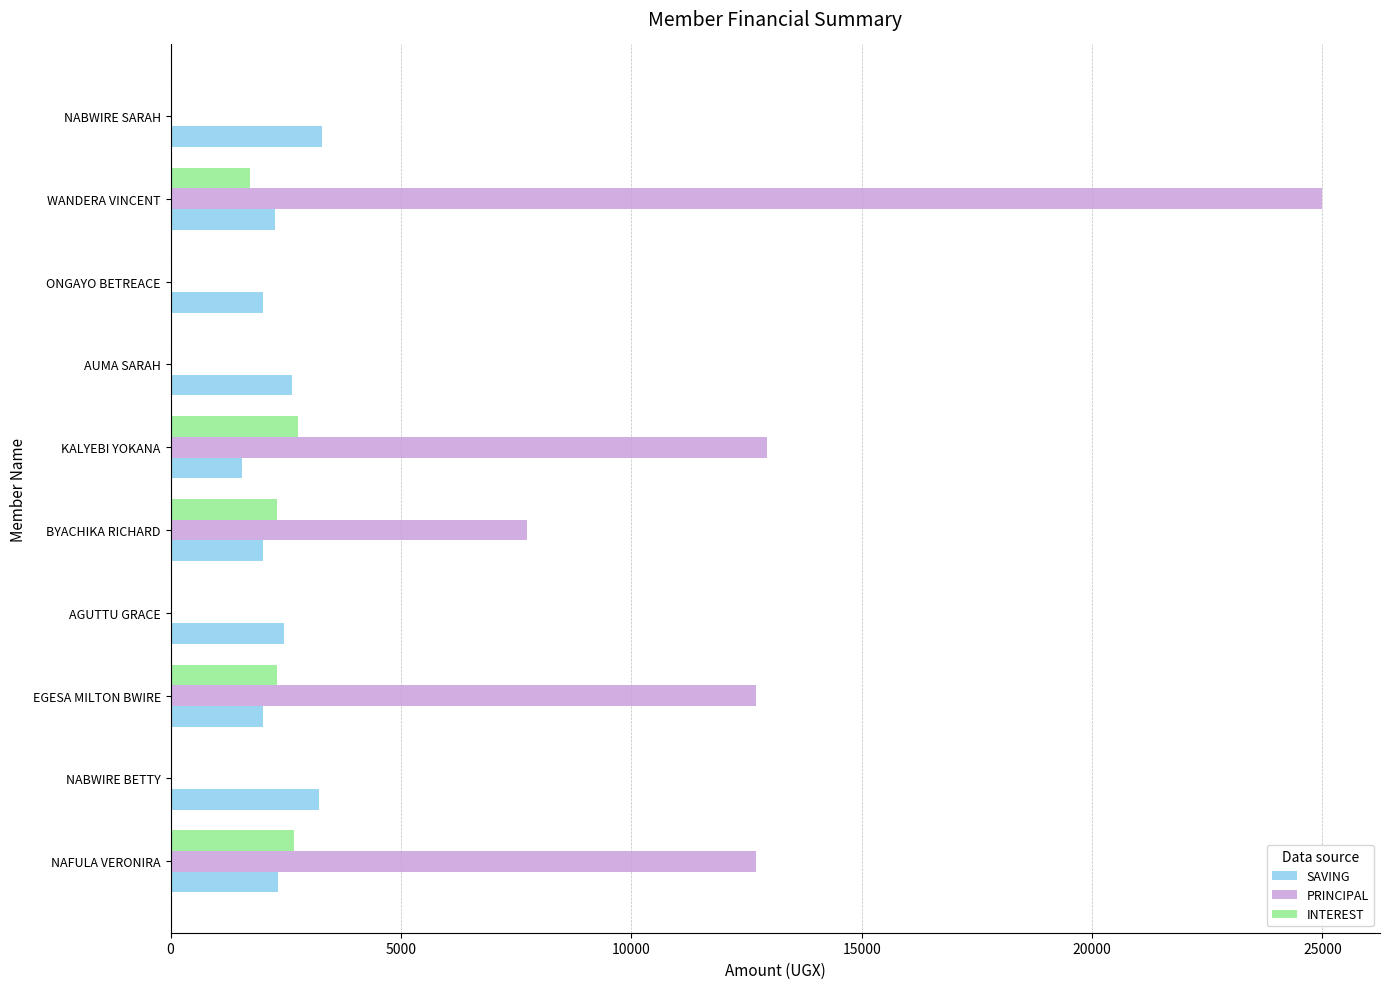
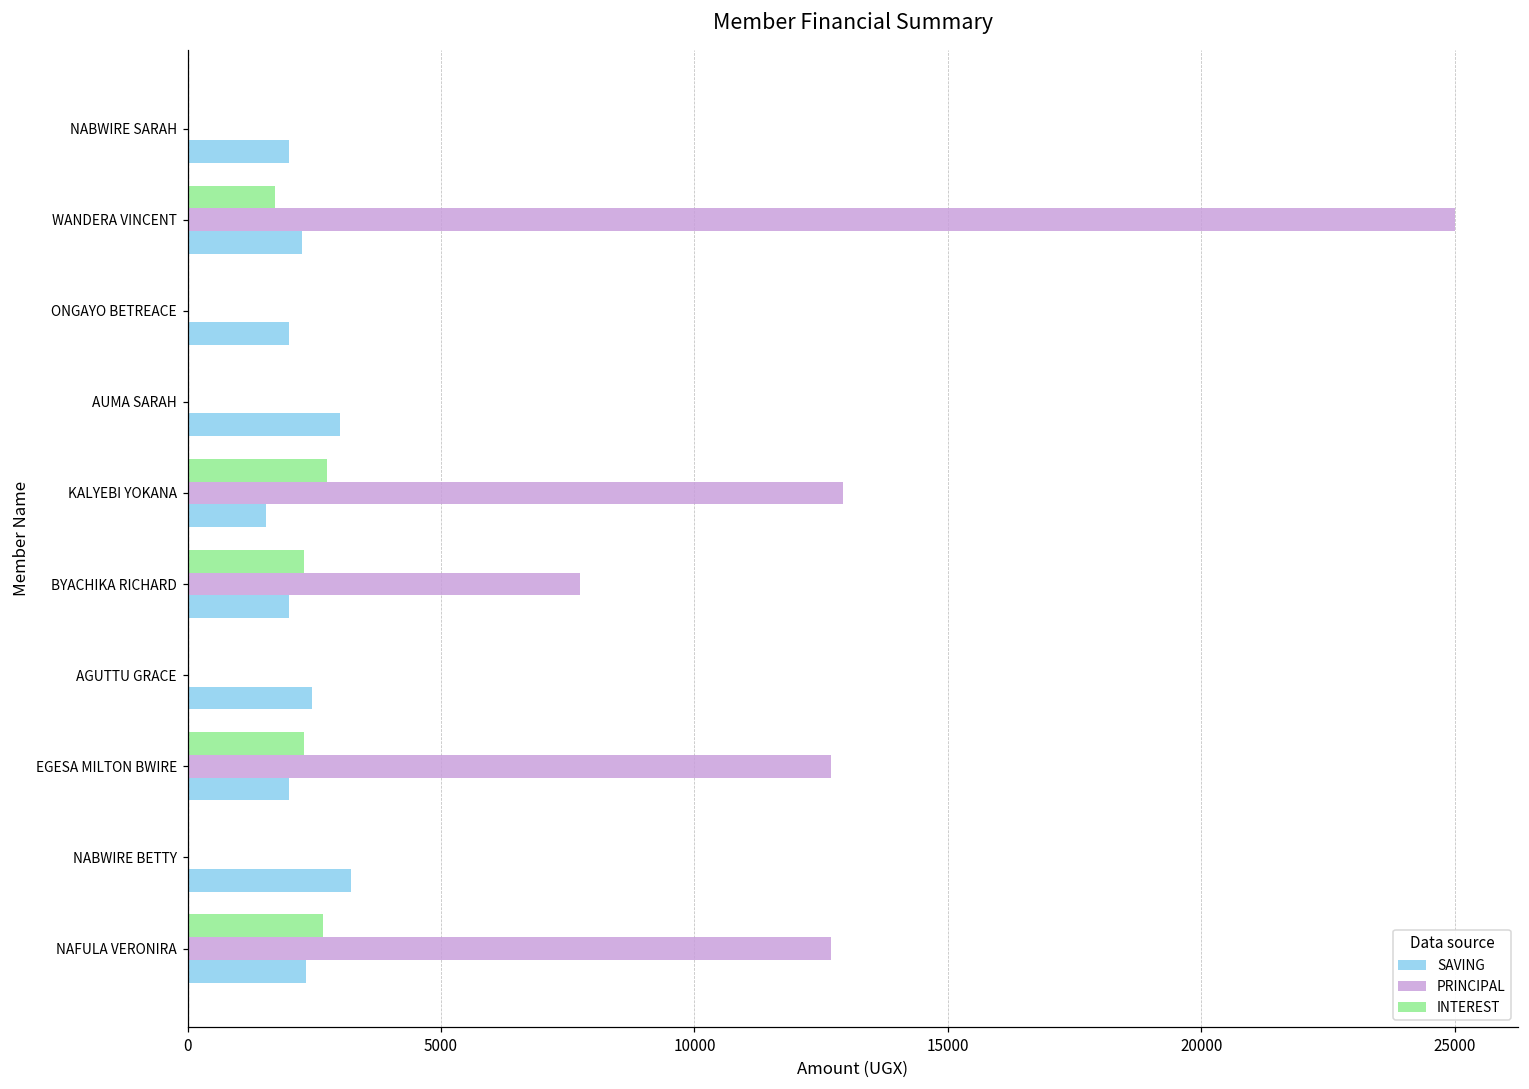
SAVING, NABWIRE SARAH: 3300 -> 2000
SAVING, AUMA SARAH: 2600 -> 3000
